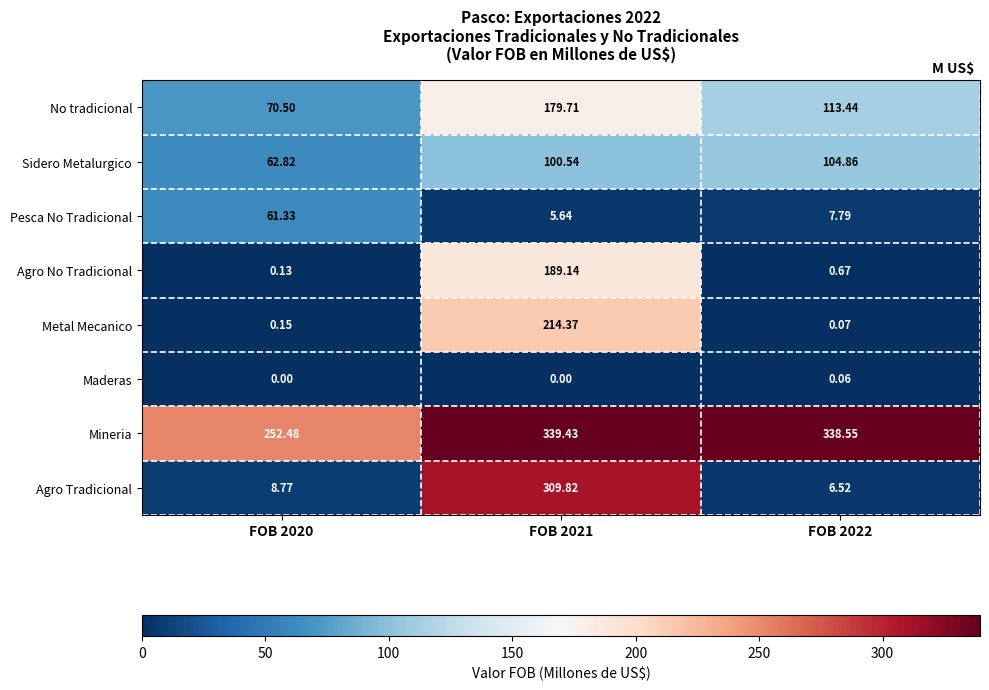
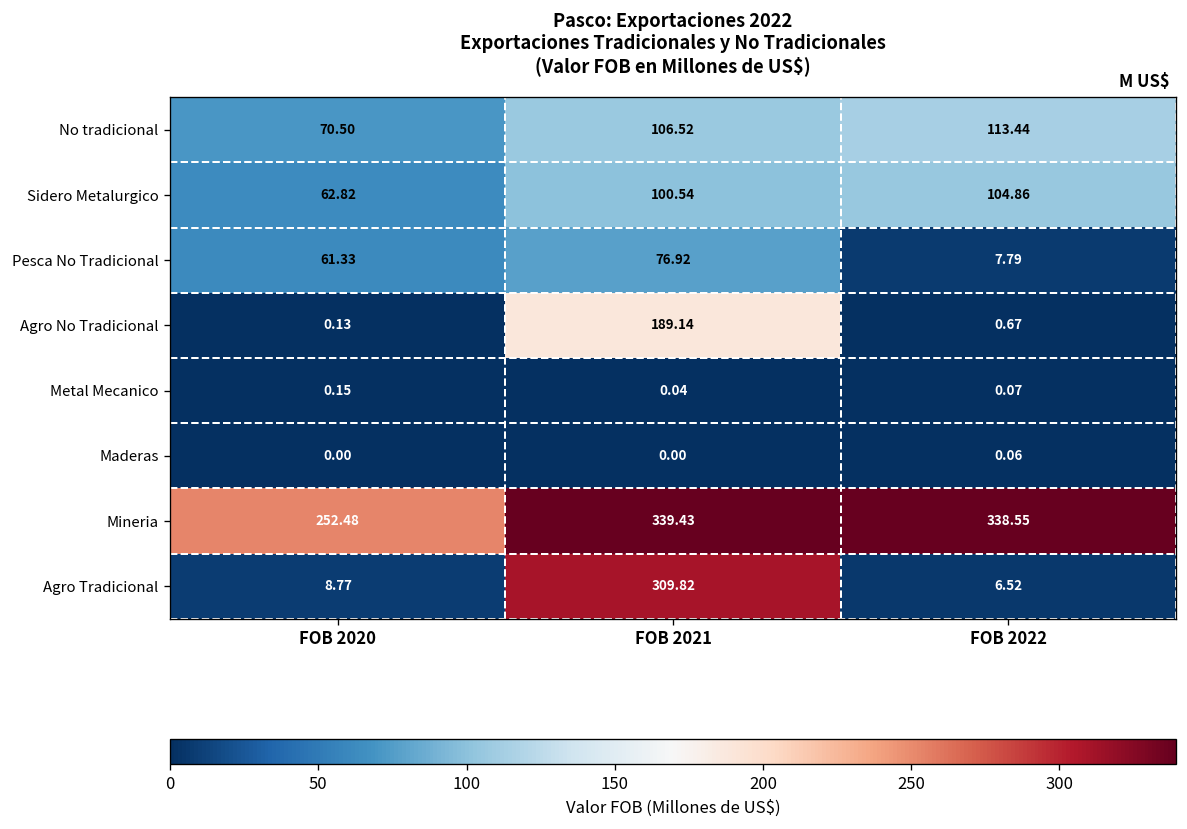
No tradicional, FOB 2021: 179.71 -> 106.52
Pesca No Tradicional, FOB 2021: 5.64 -> 76.92
Metal Mecanico, FOB 2021: 214.37 -> 0.04
